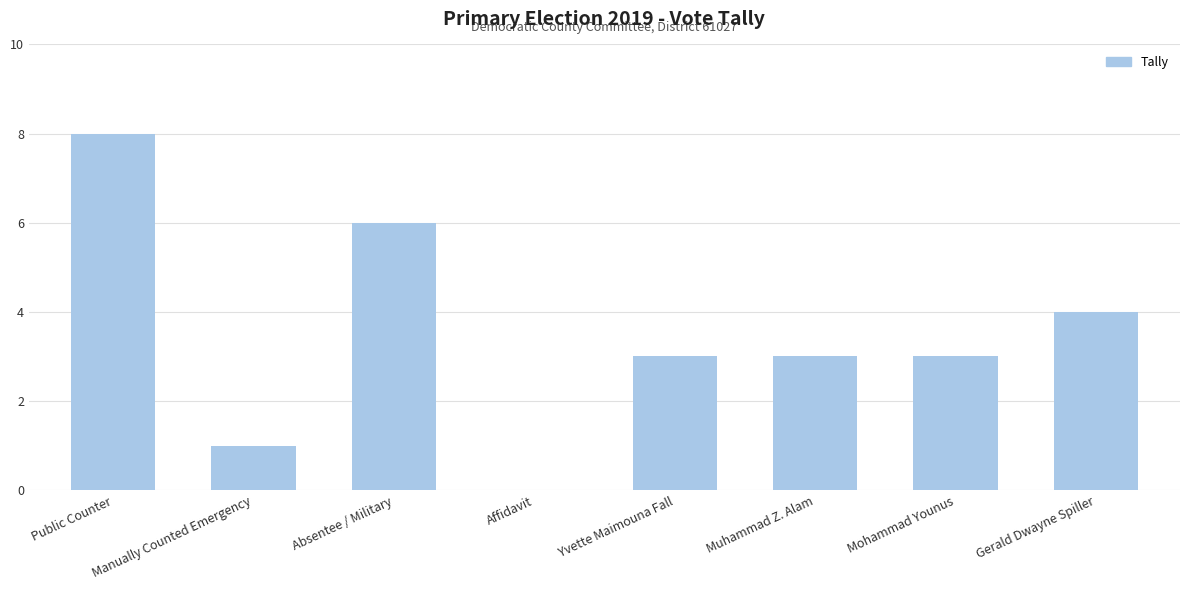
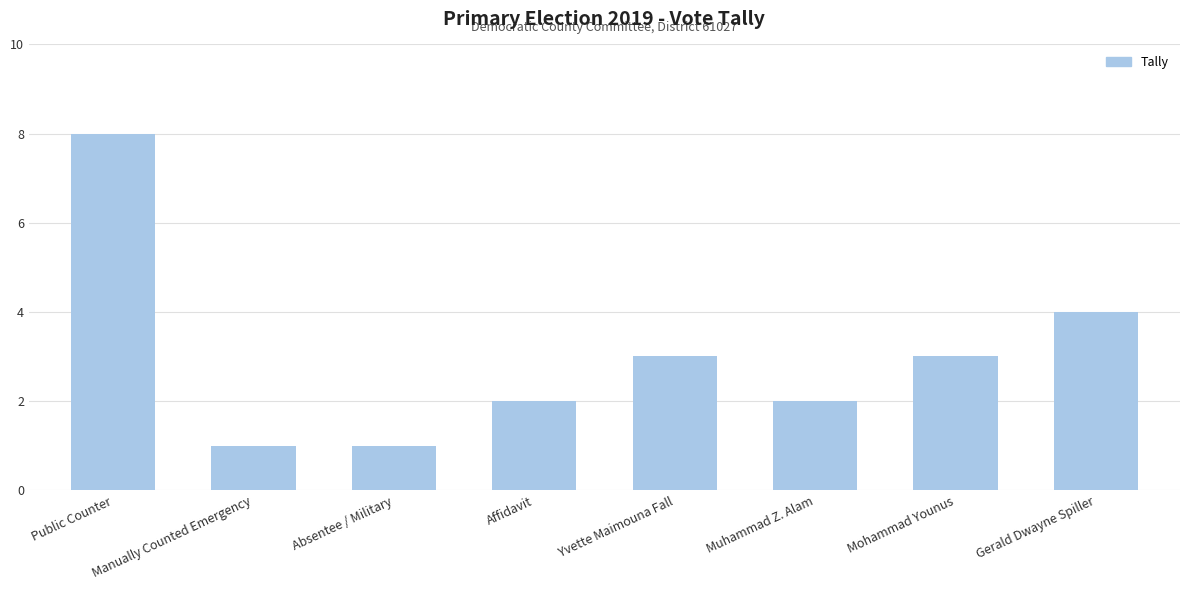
Absentee / Military: 6 -> 1
Affidavit: 0 -> 2
Muhammad Z. Alam: 3 -> 2
